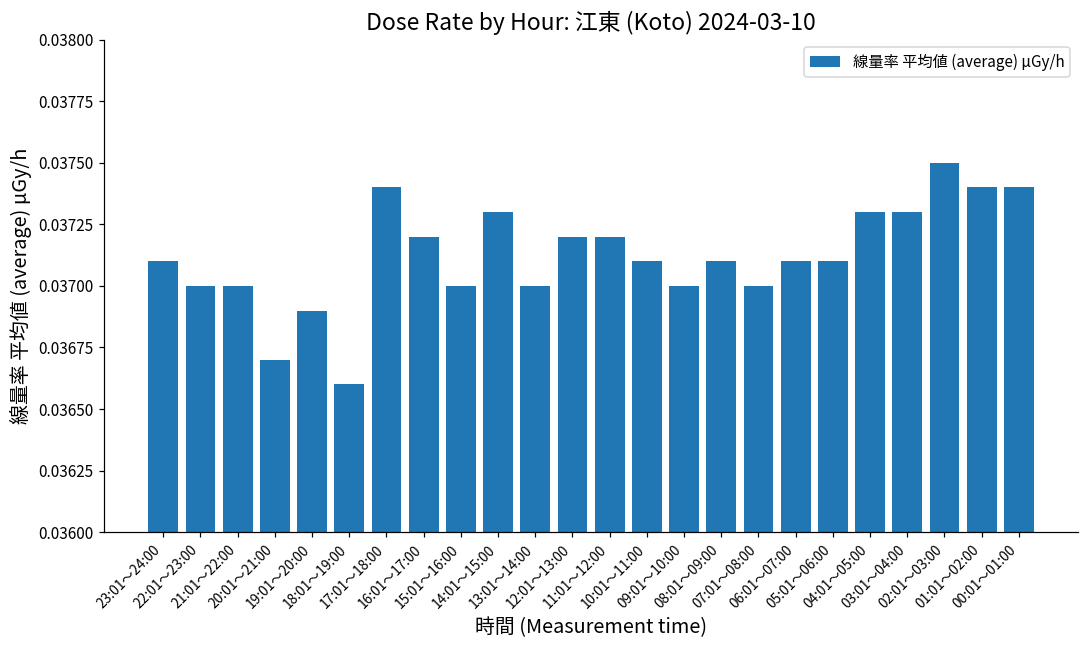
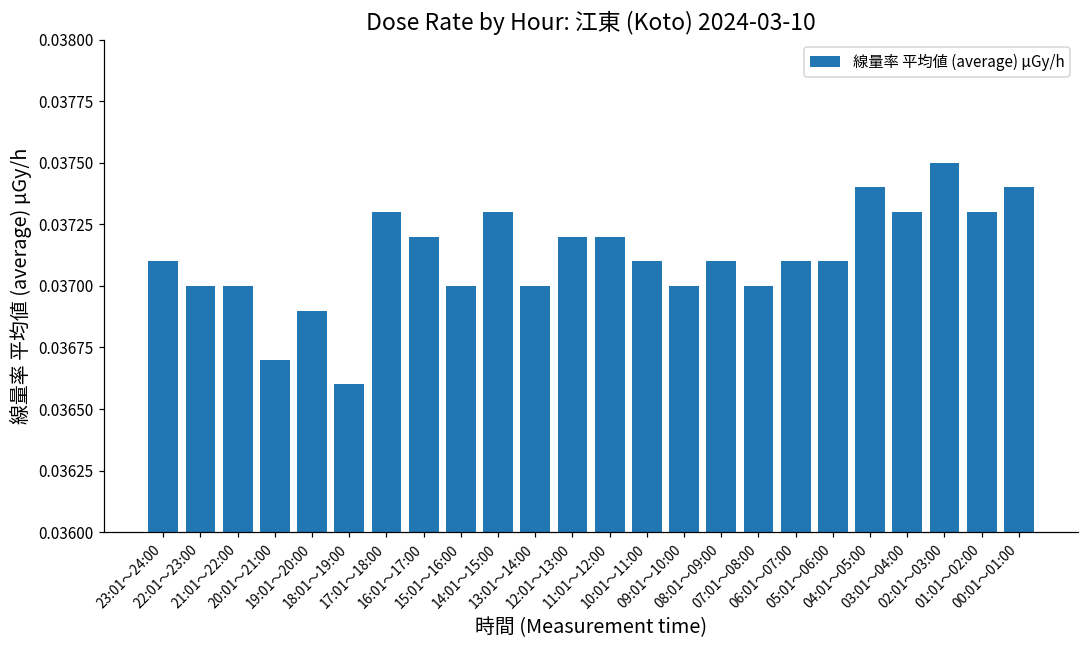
17:01～18:00: 0.0374 -> 0.0373
04:01～05:00: 0.0373 -> 0.0374
01:01～02:00: 0.0374 -> 0.0373
